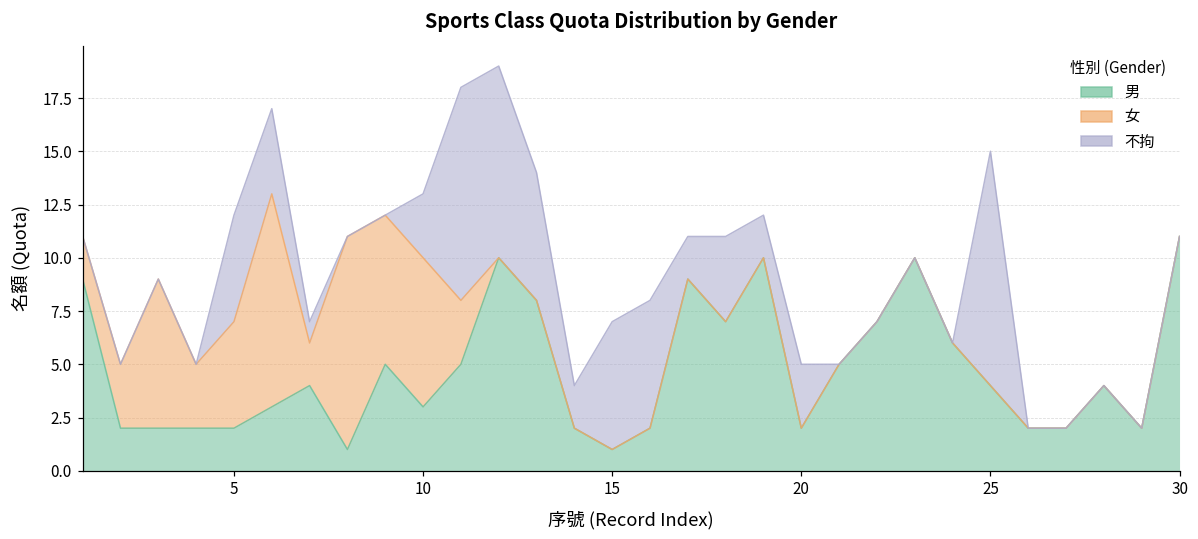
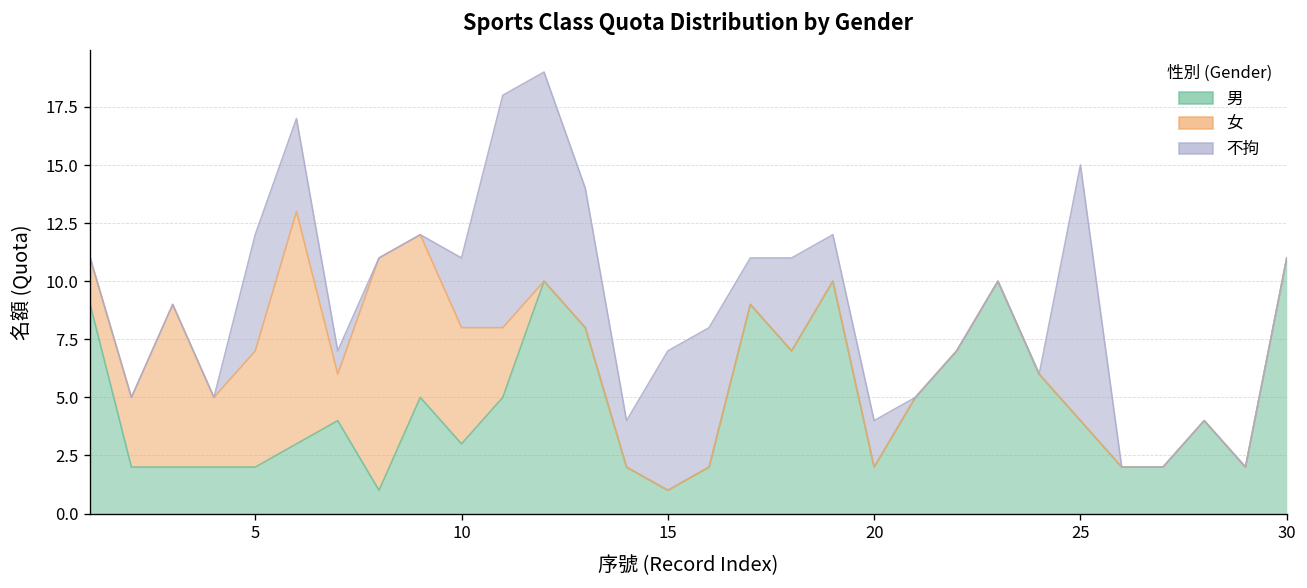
女, 10: 7 -> 5
不拘, 20: 3 -> 2
